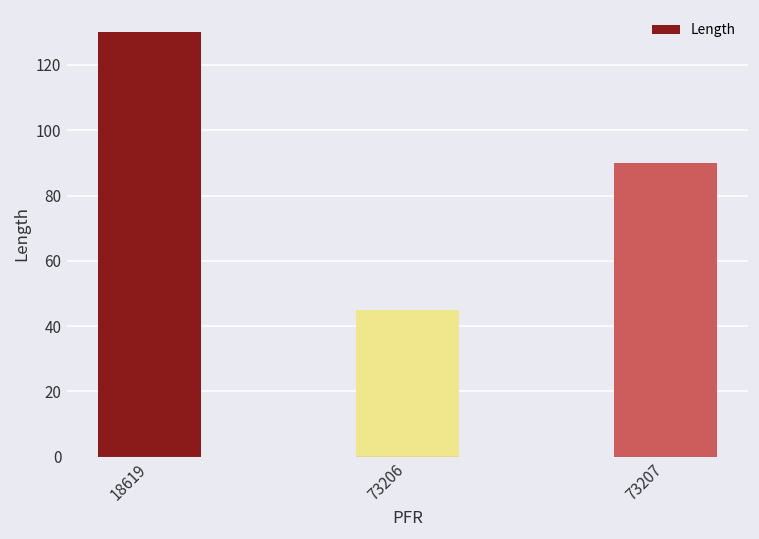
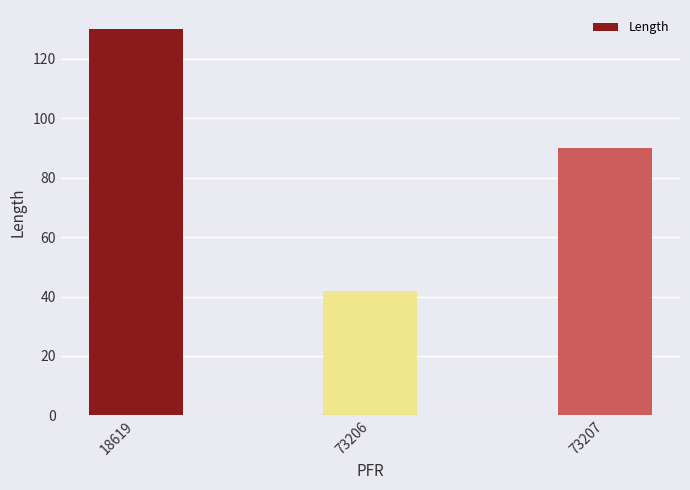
73206: 45 -> 42
